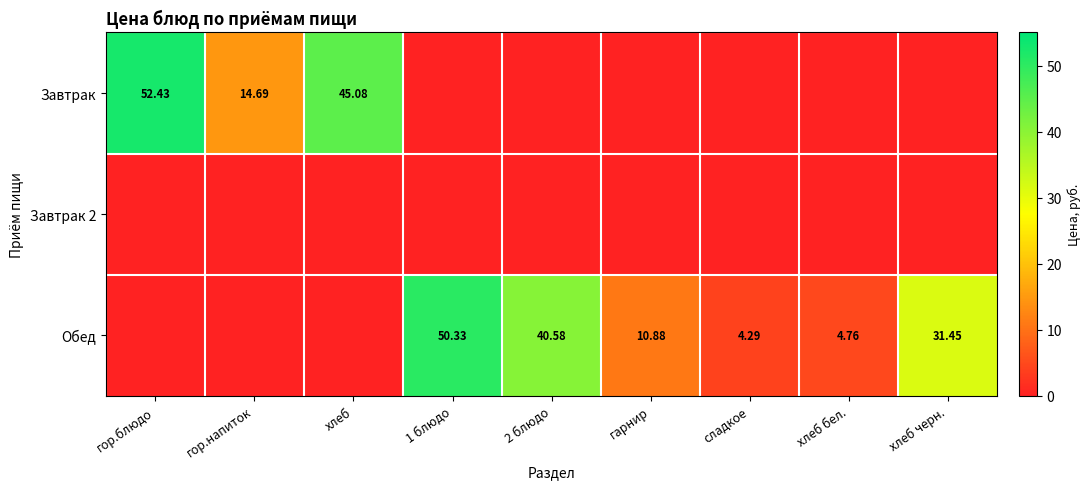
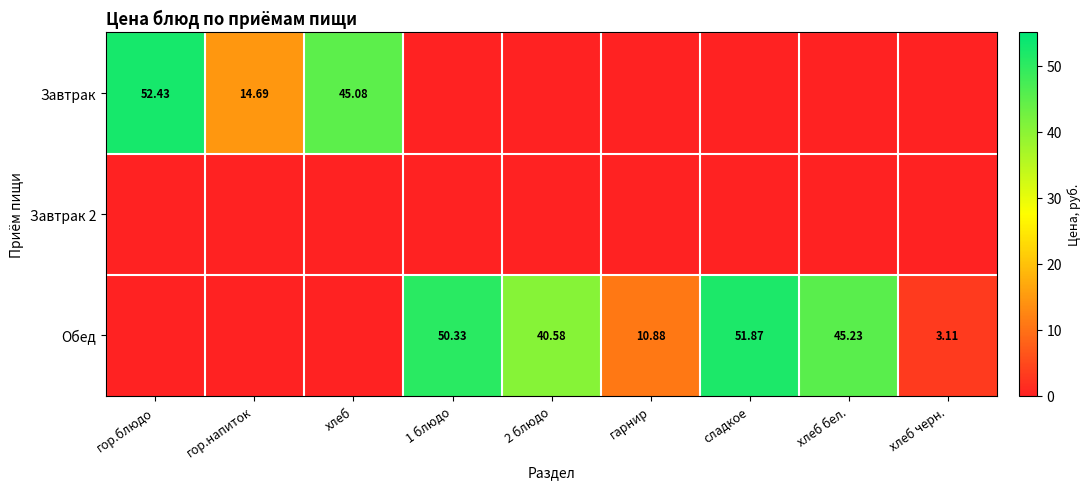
Обед, сладкое: 4.29 -> 51.87
Обед, хлеб бел.: 4.76 -> 45.23
Обед, хлеб черн.: 31.45 -> 3.11
